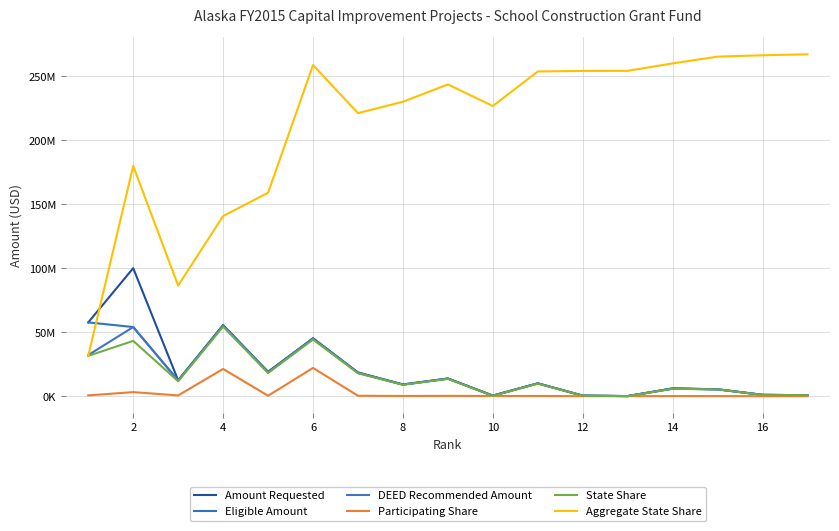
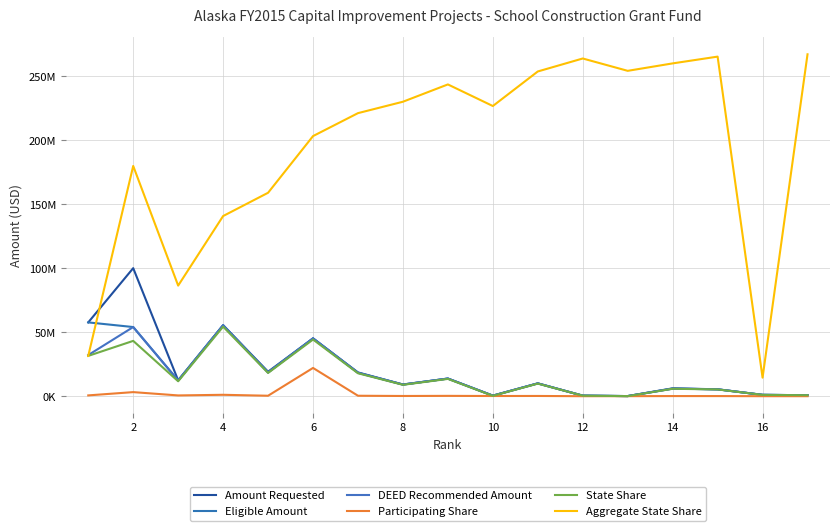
Participating Share, 4: 21000000 -> 1000000
Aggregate State Share, 6: 259000000 -> 203000000
Aggregate State Share, 12: 254000000 -> 264000000
Aggregate State Share, 16: 266000000 -> 15000000
